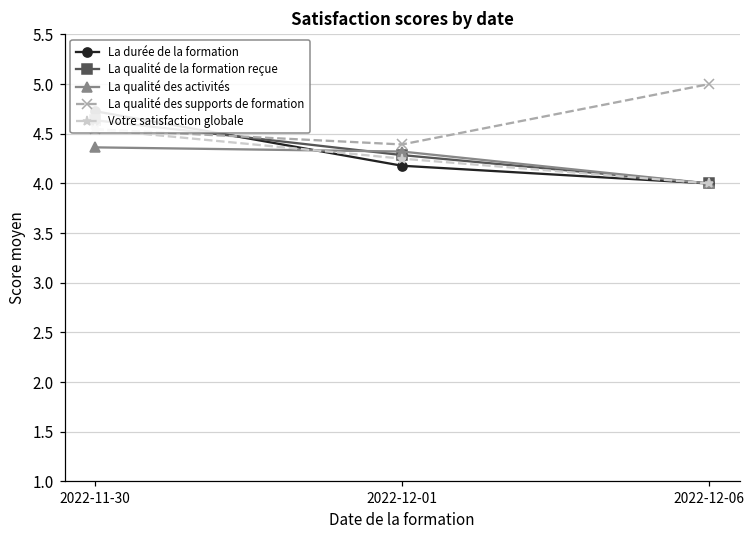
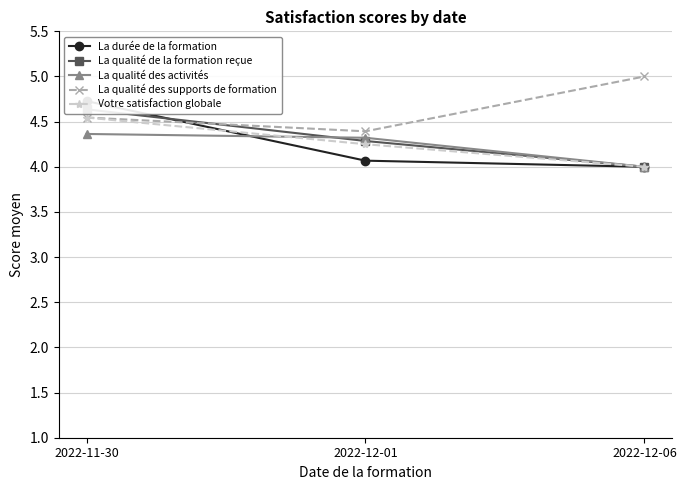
La durée de la formation, 2022-12-01: 4.2 -> 4.1
